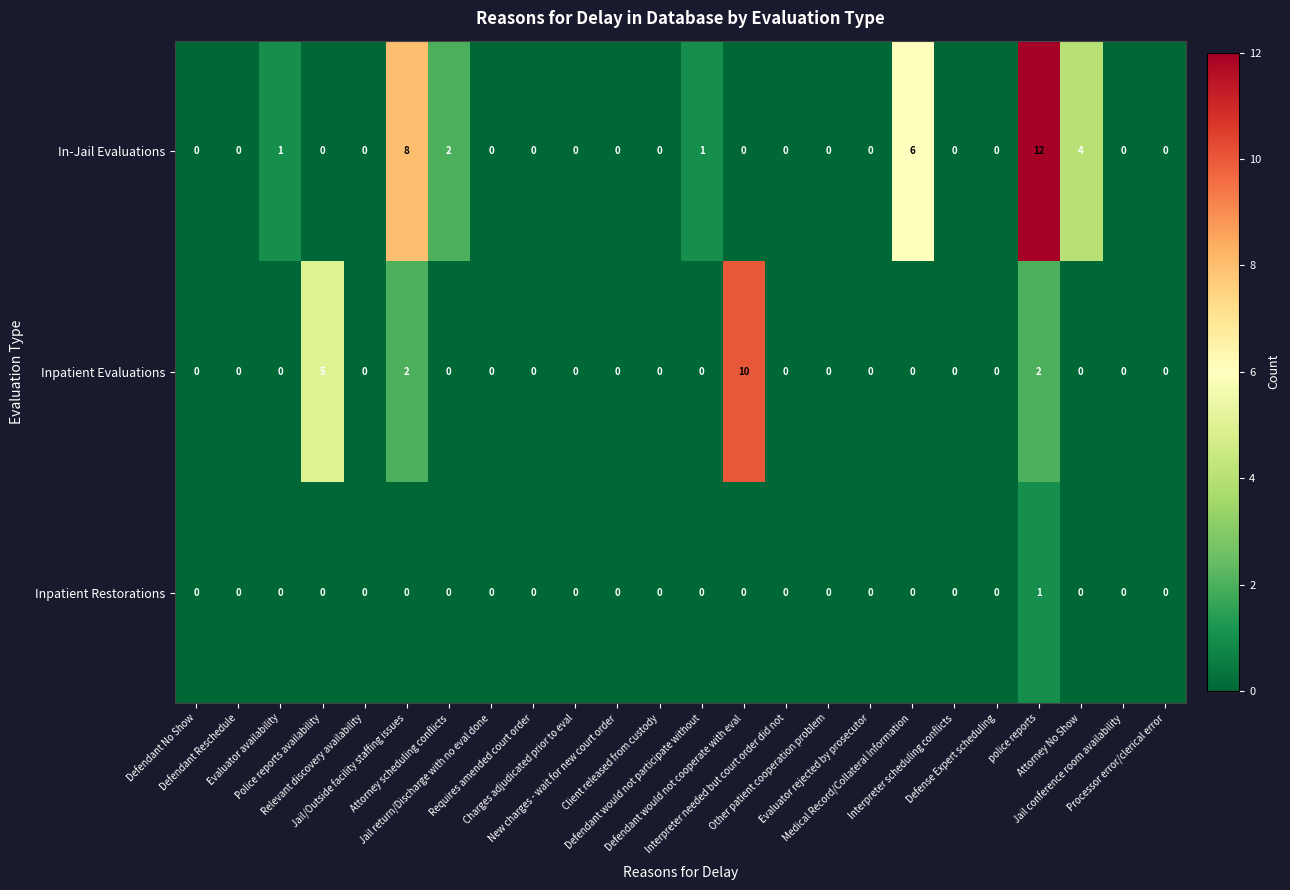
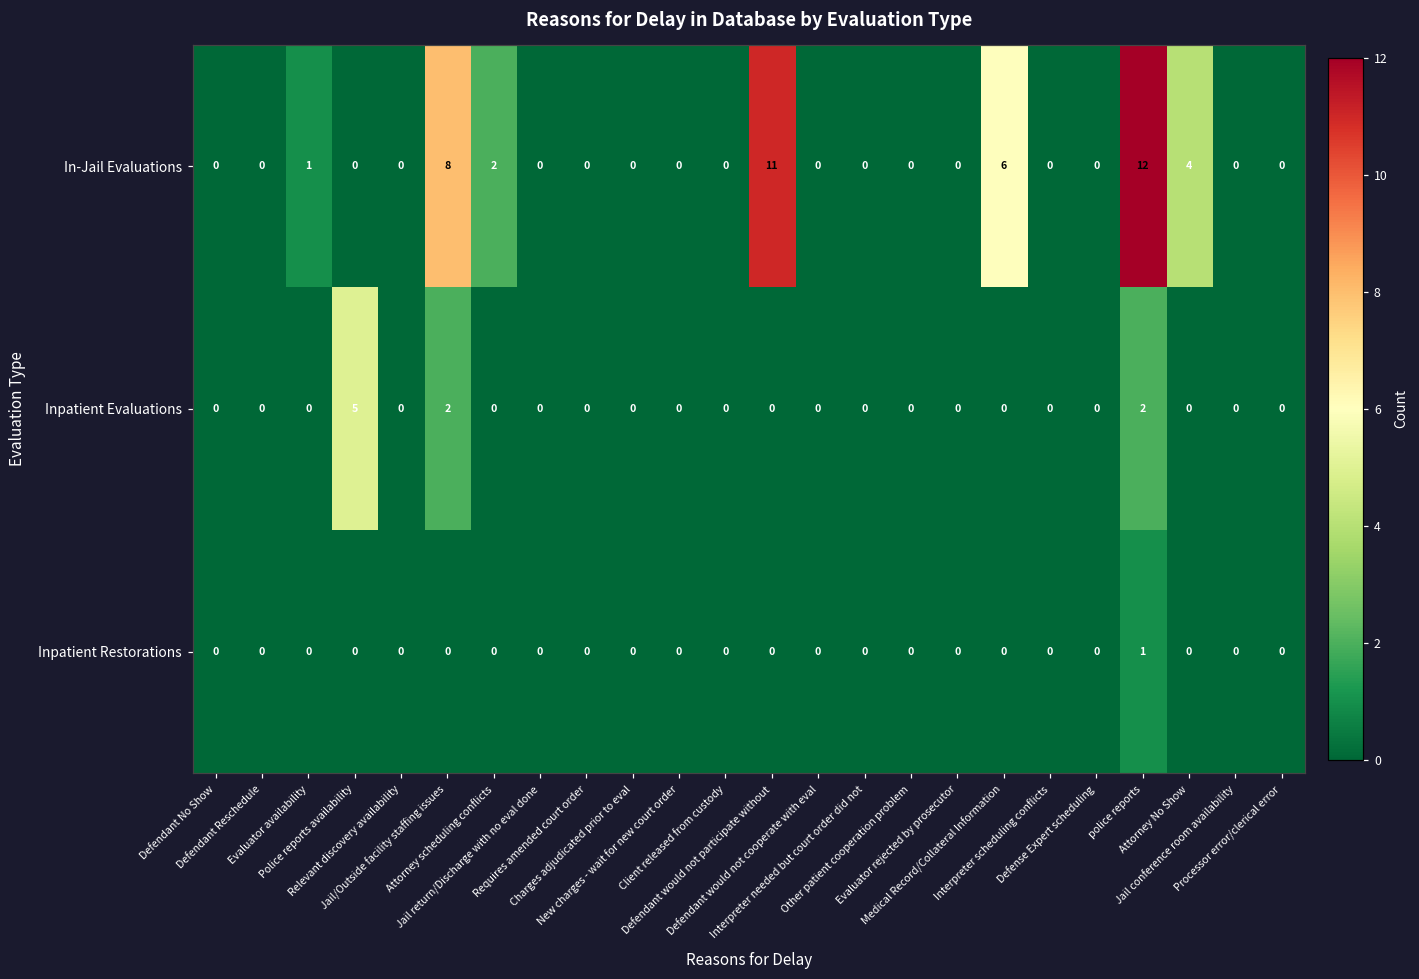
In-Jail Evaluations, Defendant would not participate without: 1 -> 11
Inpatient Evaluations, Defendant would not cooperate with eval: 10 -> 0
